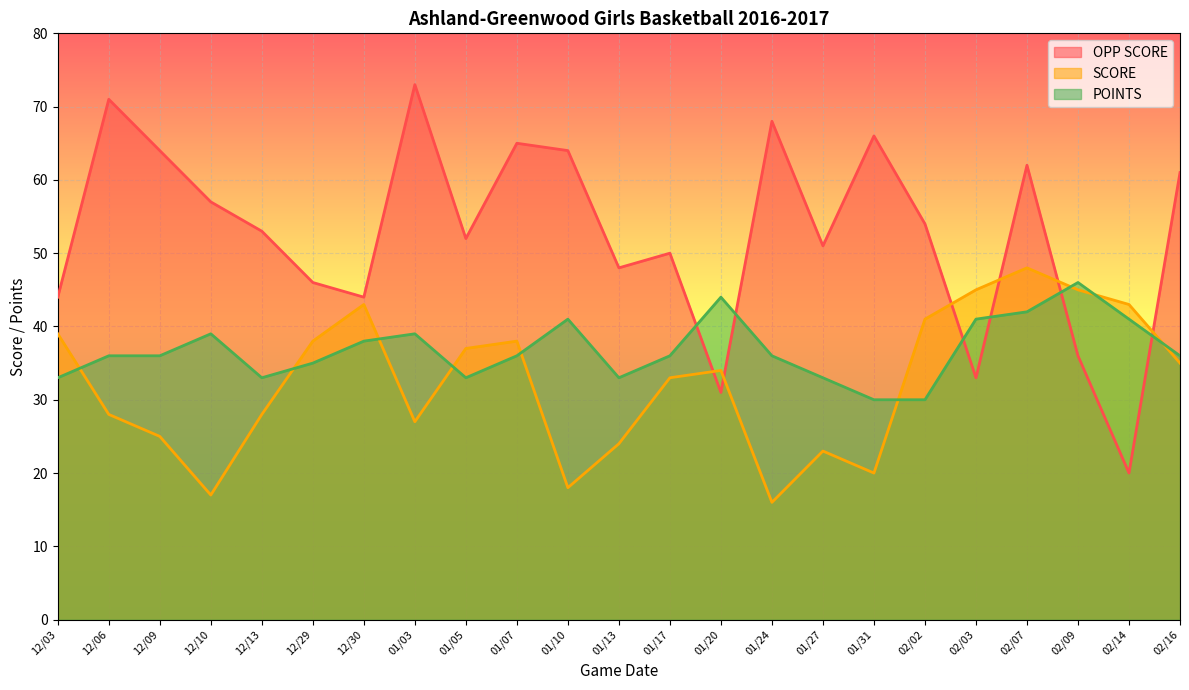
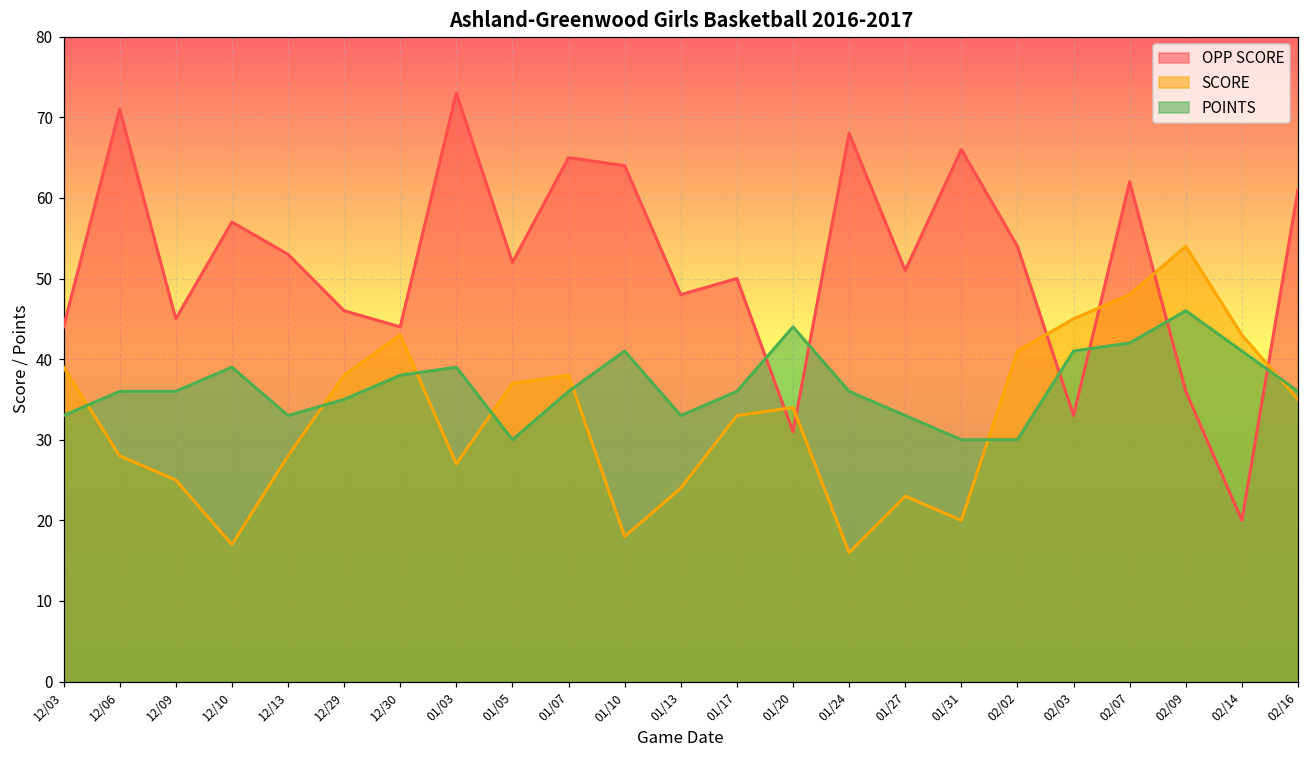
OPP SCORE, 12/09: 64 -> 45
POINTS, 01/05: 33 -> 30
SCORE, 02/09: 45 -> 54
